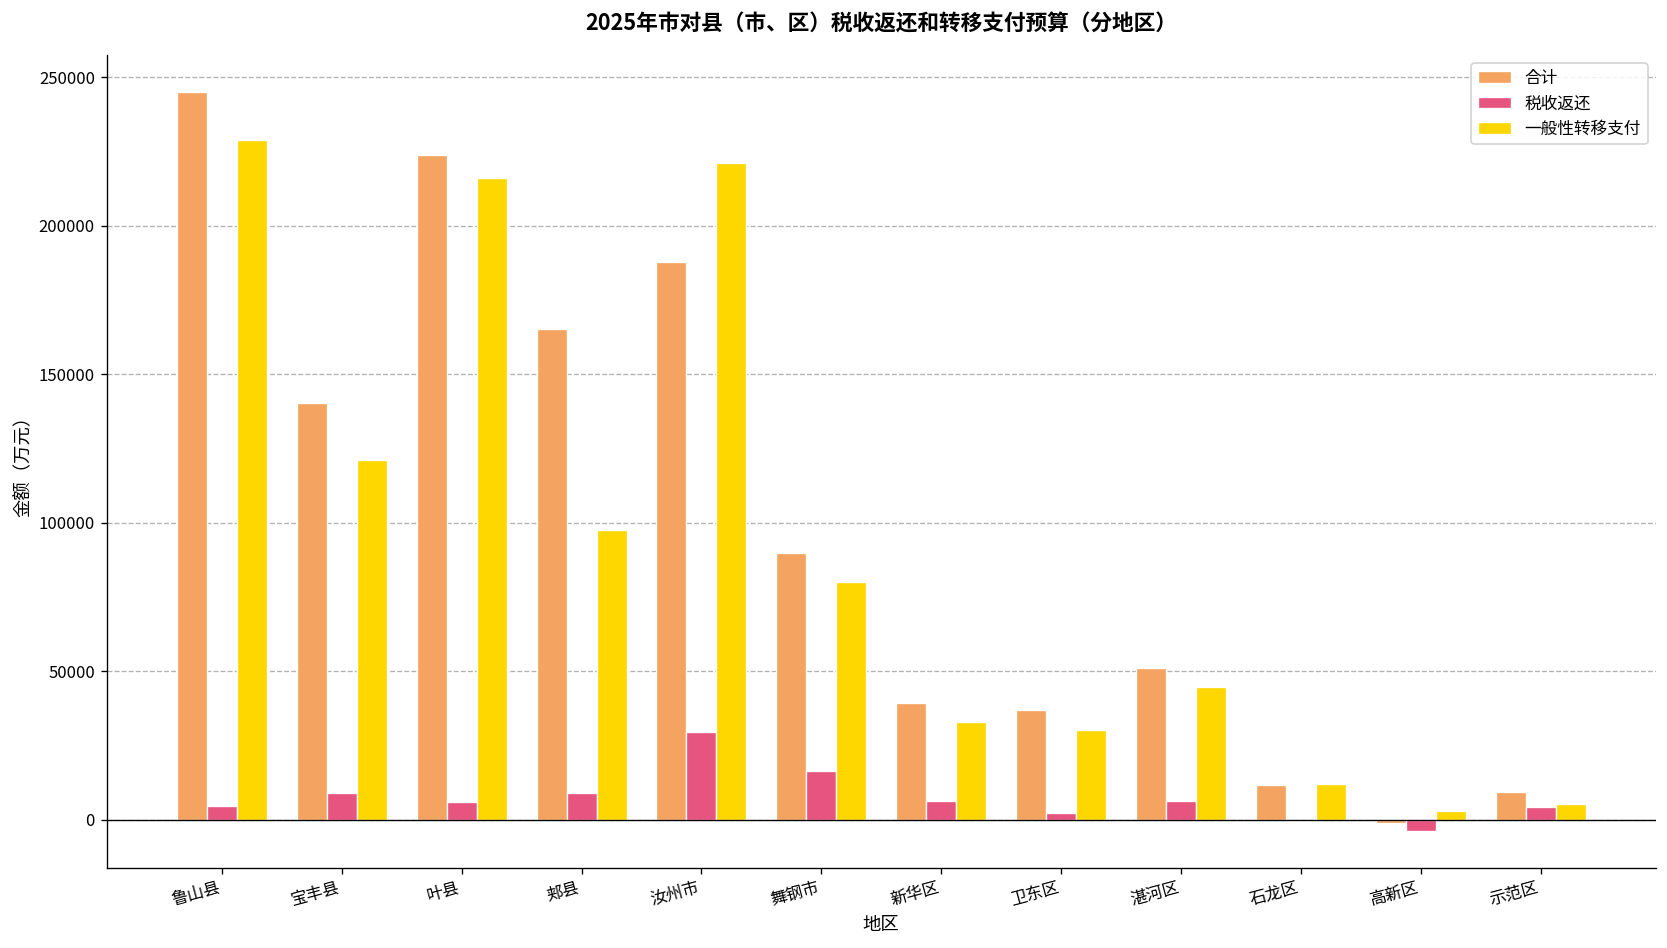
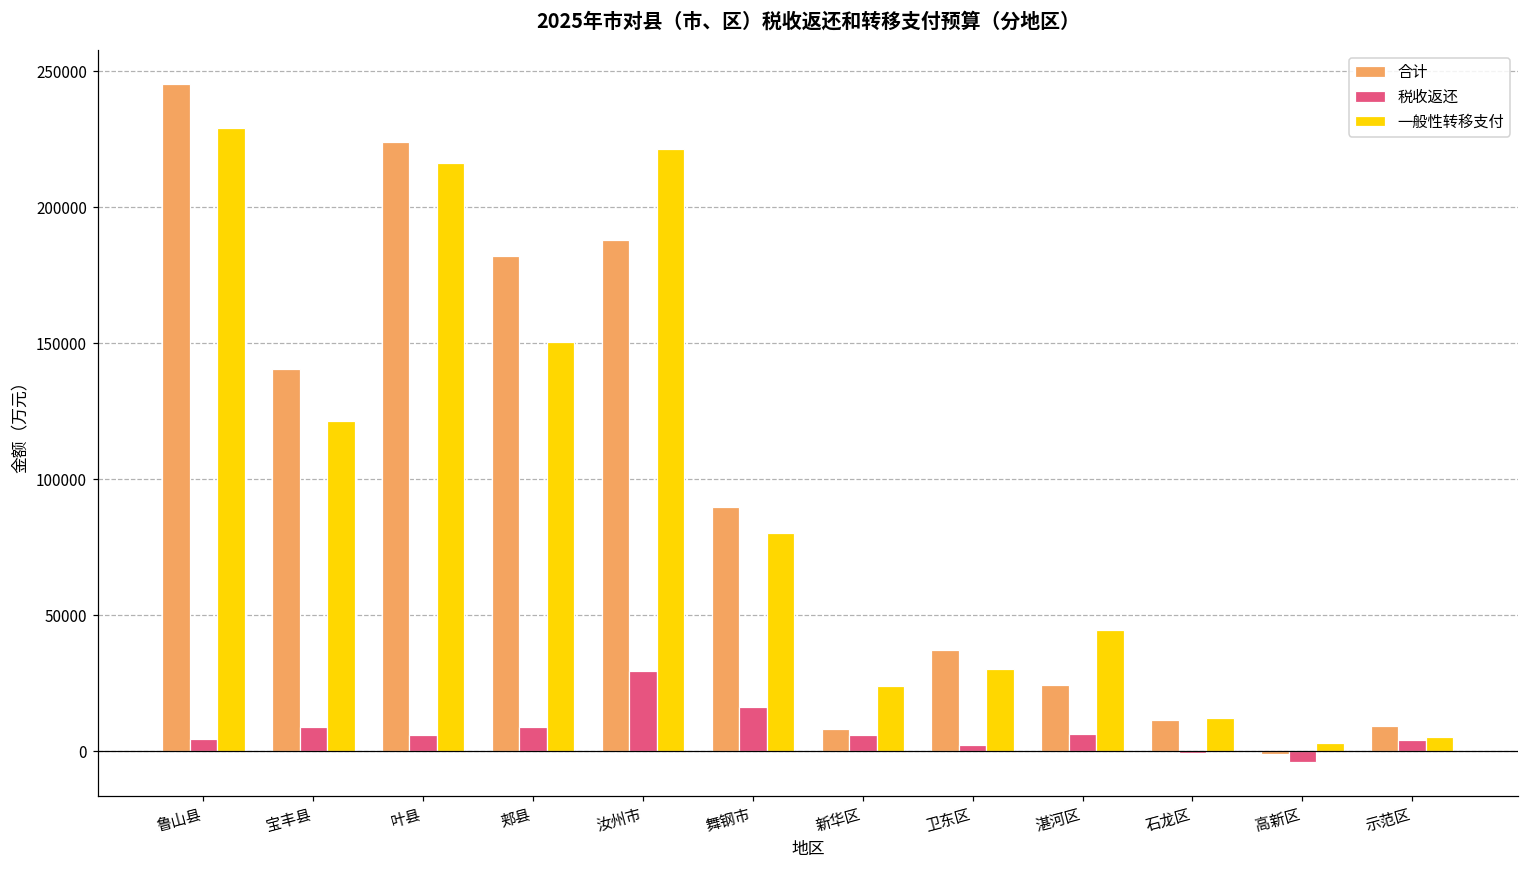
合计, 郏县: 165000 -> 182000
一般性转移支付, 郏县: 98000 -> 151000
合计, 新华区: 39000 -> 8000
一般性转移支付, 新华区: 33000 -> 24000
合计, 湛河区: 51000 -> 24000
